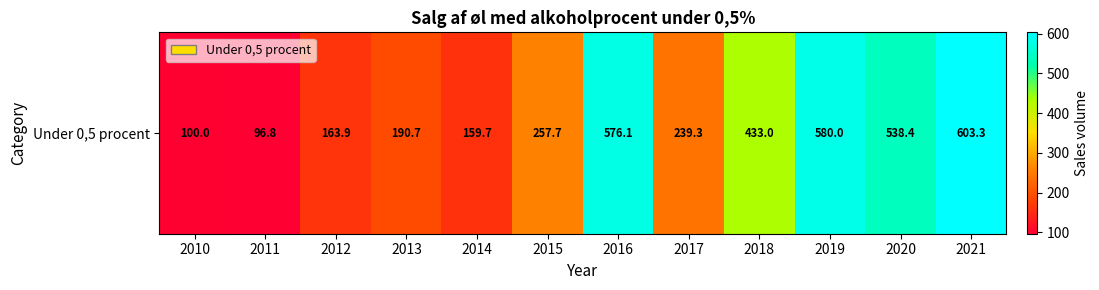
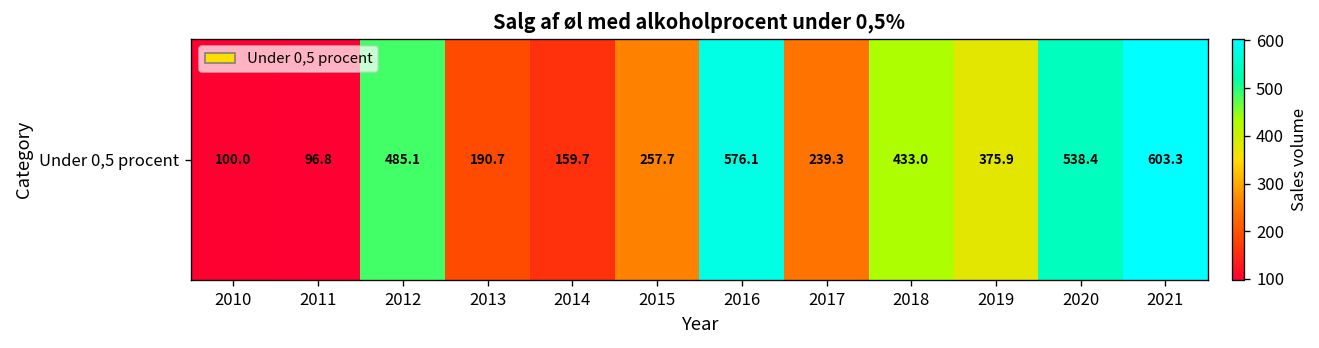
Under 0,5 procent, 2012: 163.9 -> 485.1
Under 0,5 procent, 2019: 580.0 -> 375.9
